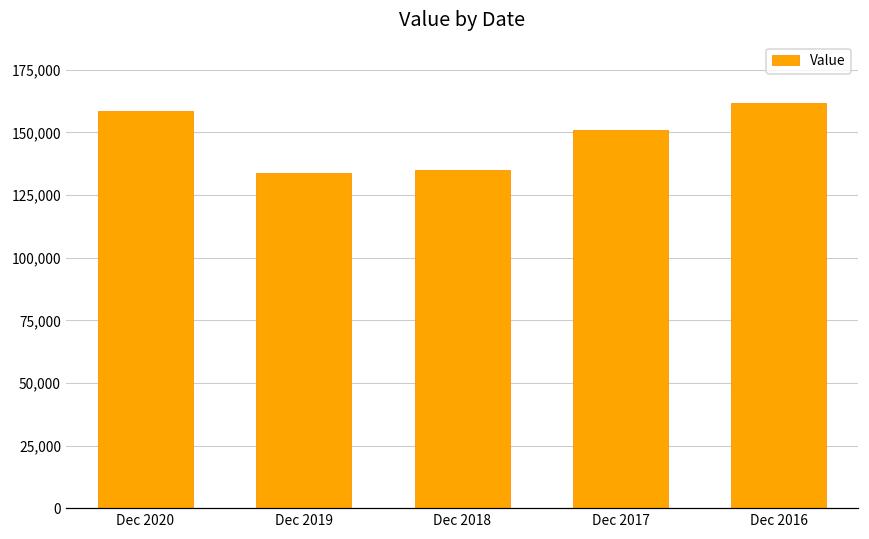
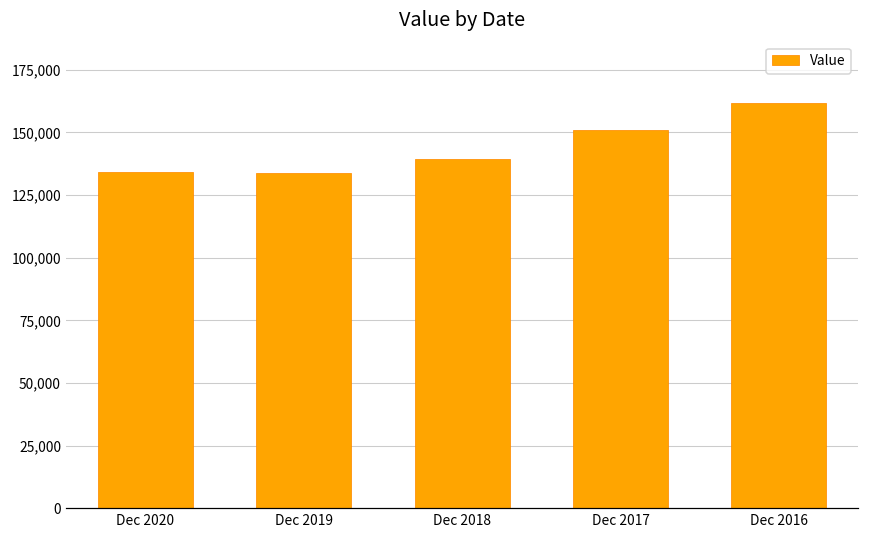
Dec 2020: 158,000 -> 134,000
Dec 2018: 135,000 -> 139,000
